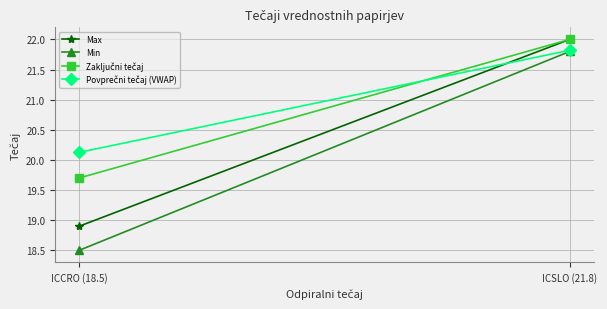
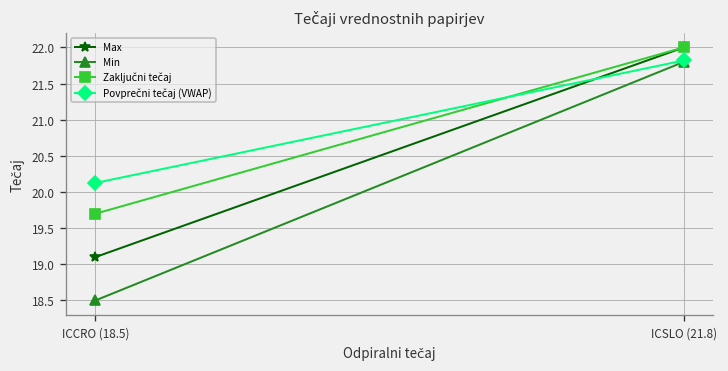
Max, ICCRO (18.5): 18.9 -> 19.1
